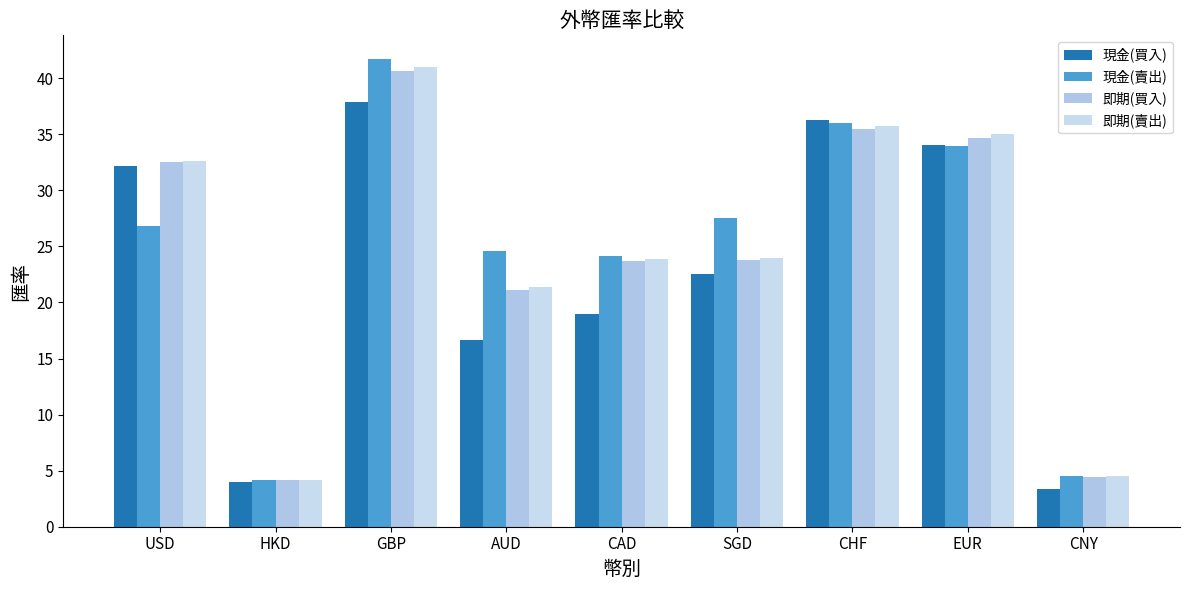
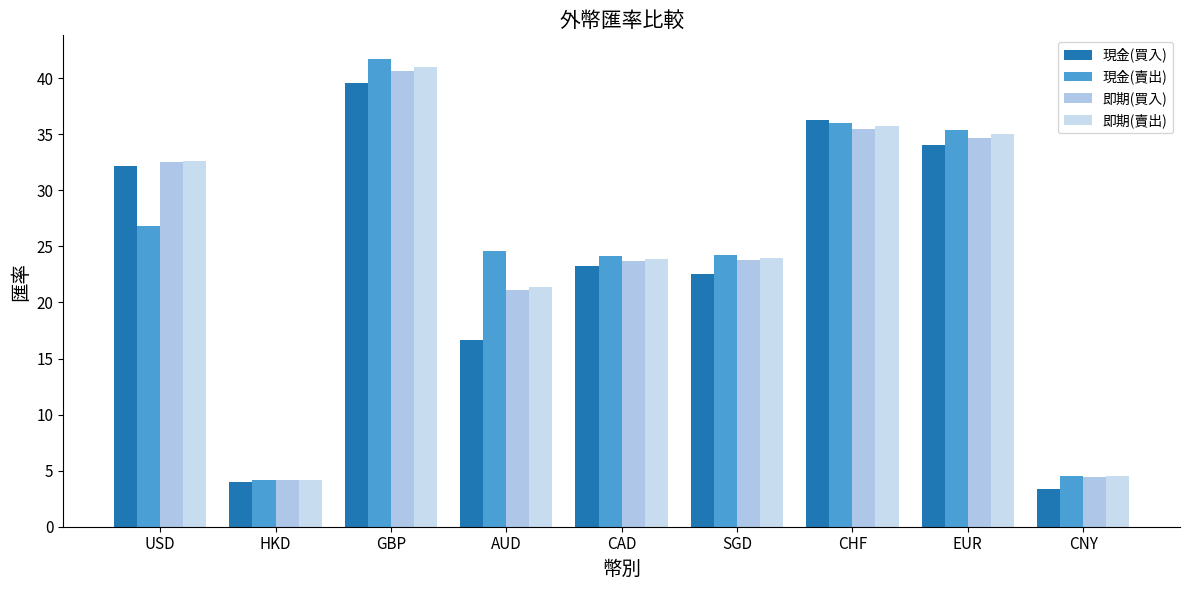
現金(買入), GBP: 37.9 -> 39.6
現金(買入), CAD: 19.0 -> 23.3
現金(賣出), SGD: 27.6 -> 24.2
現金(賣出), EUR: 33.9 -> 35.4
